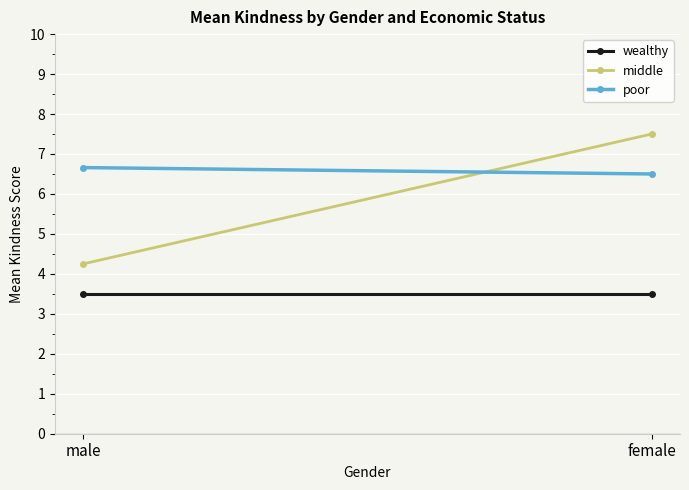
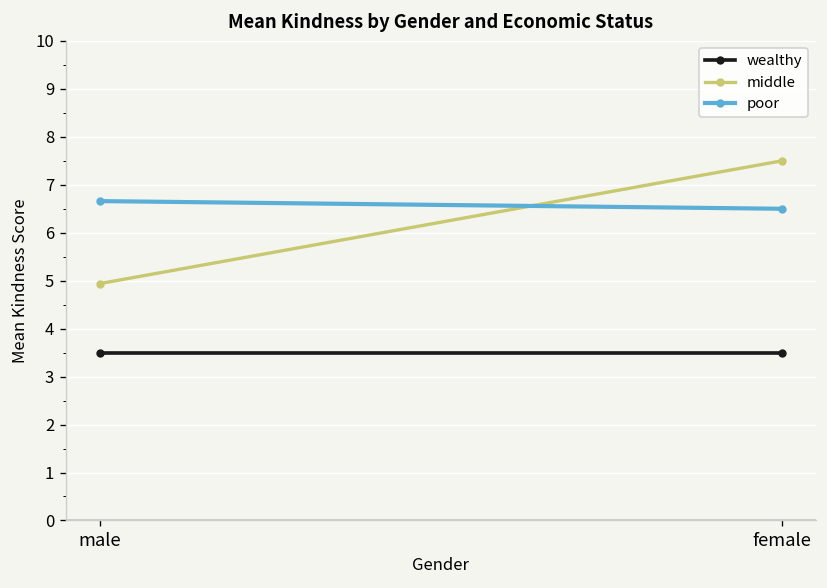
middle, male: 4.3 -> 4.9
